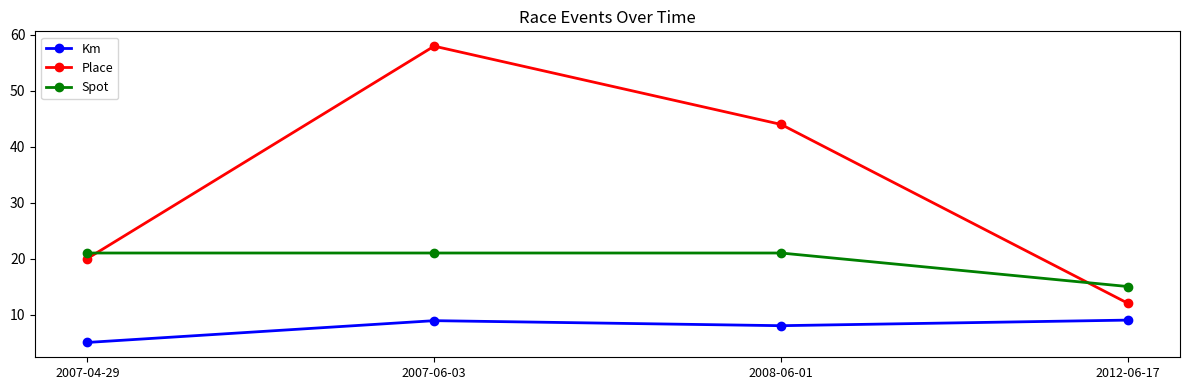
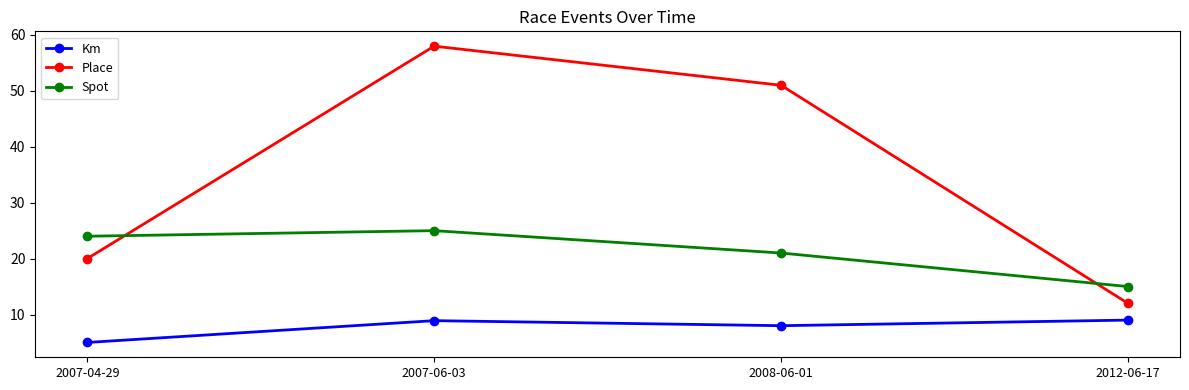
Spot, 2007-04-29: 21 -> 24
Spot, 2007-06-03: 21 -> 25
Place, 2008-06-01: 44 -> 51
